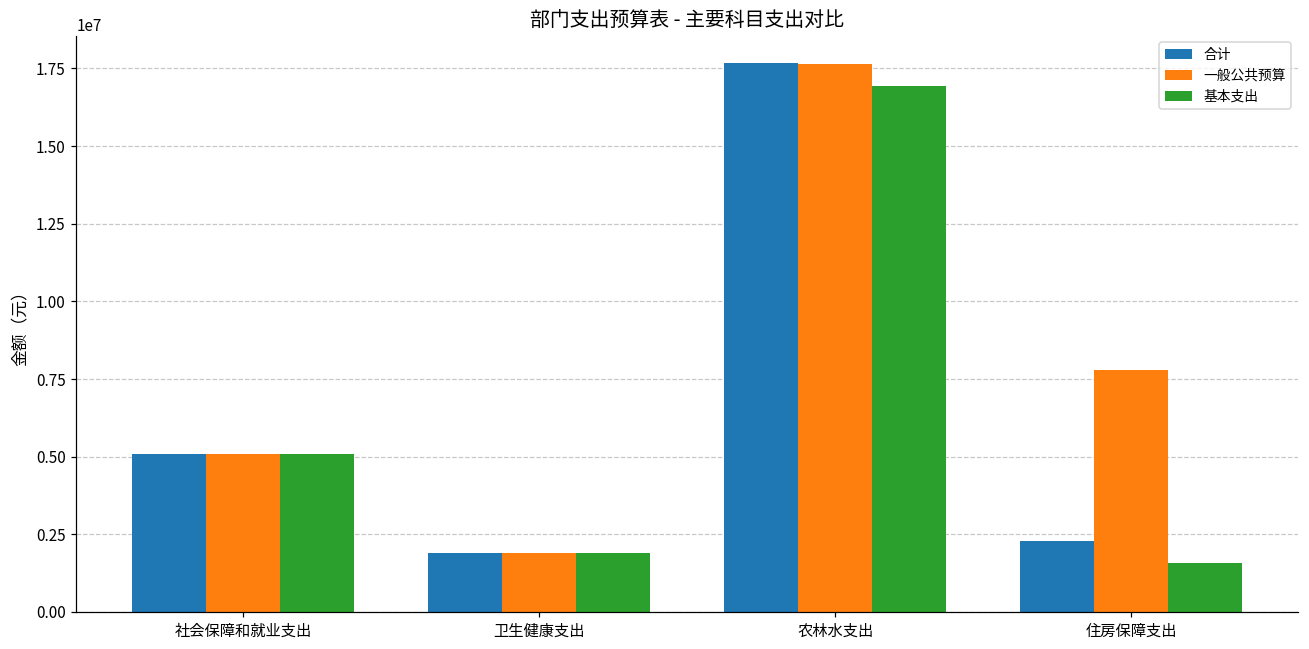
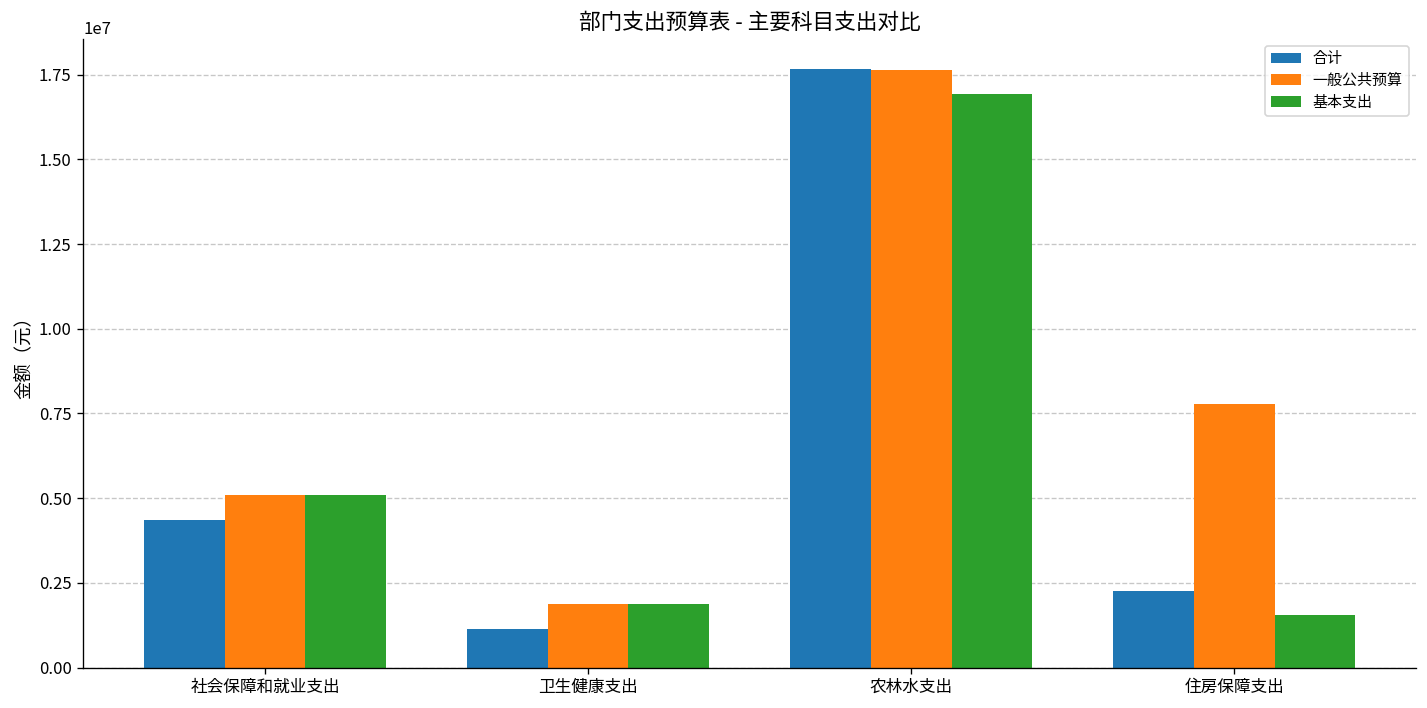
合计, 社会保障和就业支出: 5100000 -> 4400000
合计, 卫生健康支出: 1900000 -> 1100000
